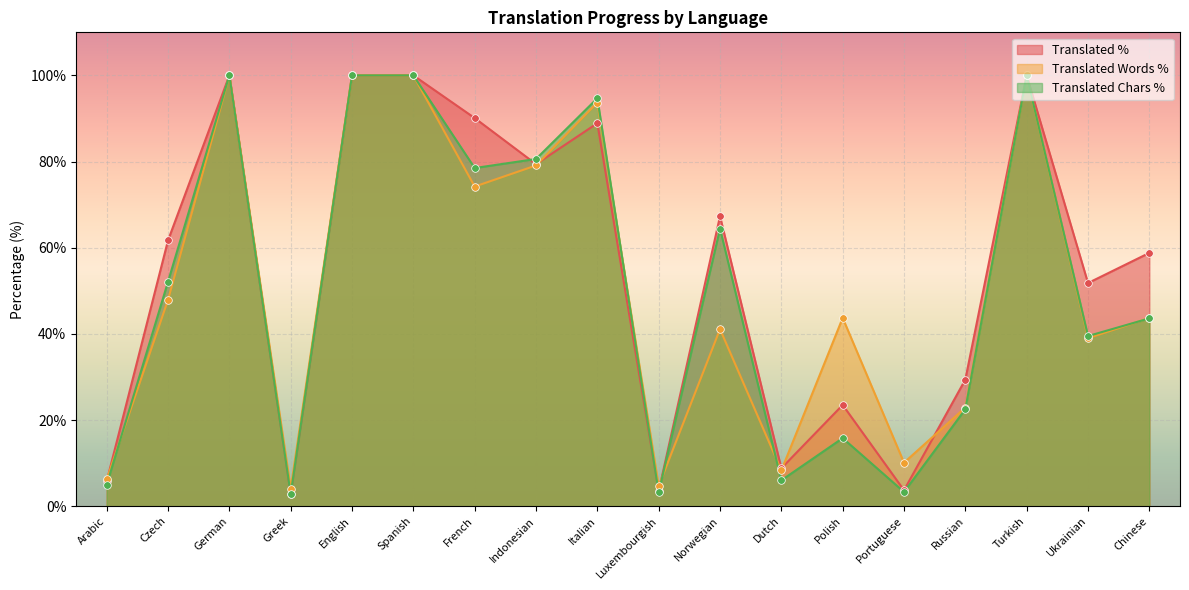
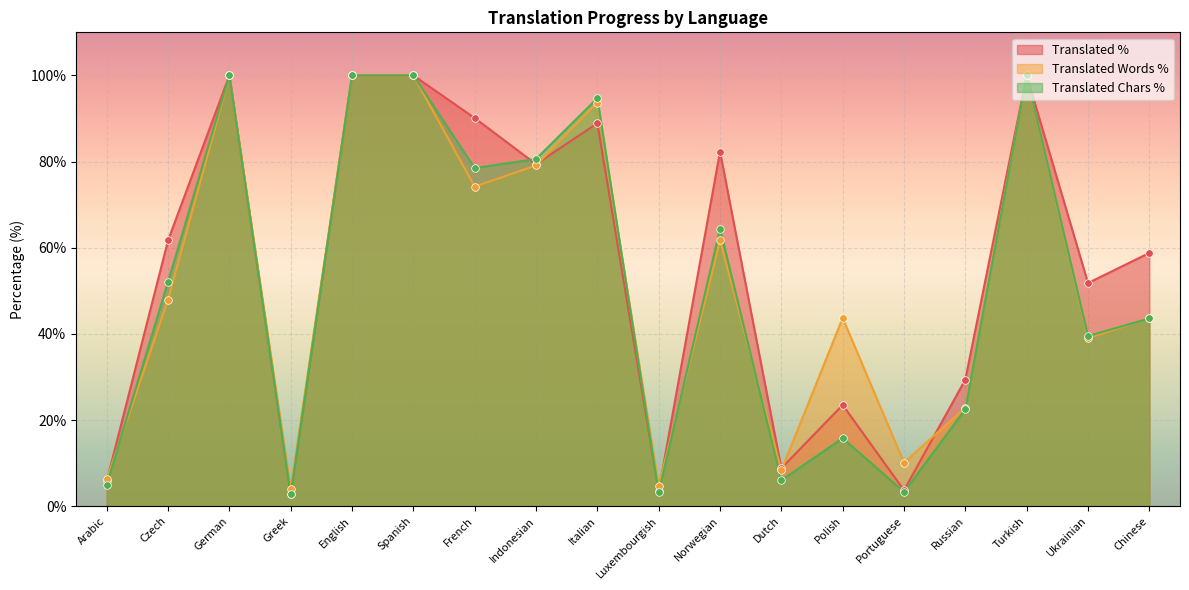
Translated %, Norwegian: 67% -> 82%
Translated Words %, Norwegian: 41% -> 62%
